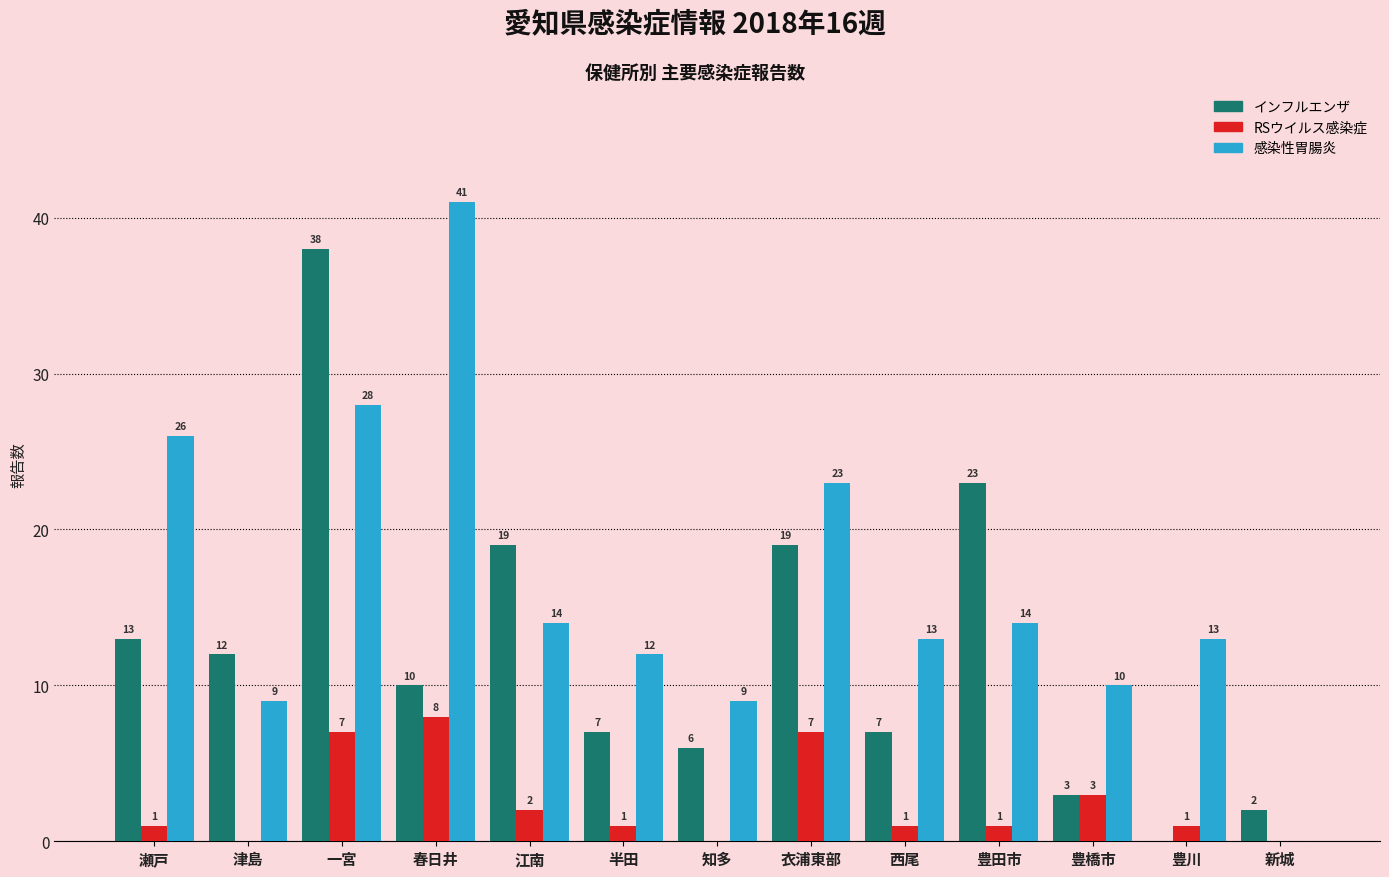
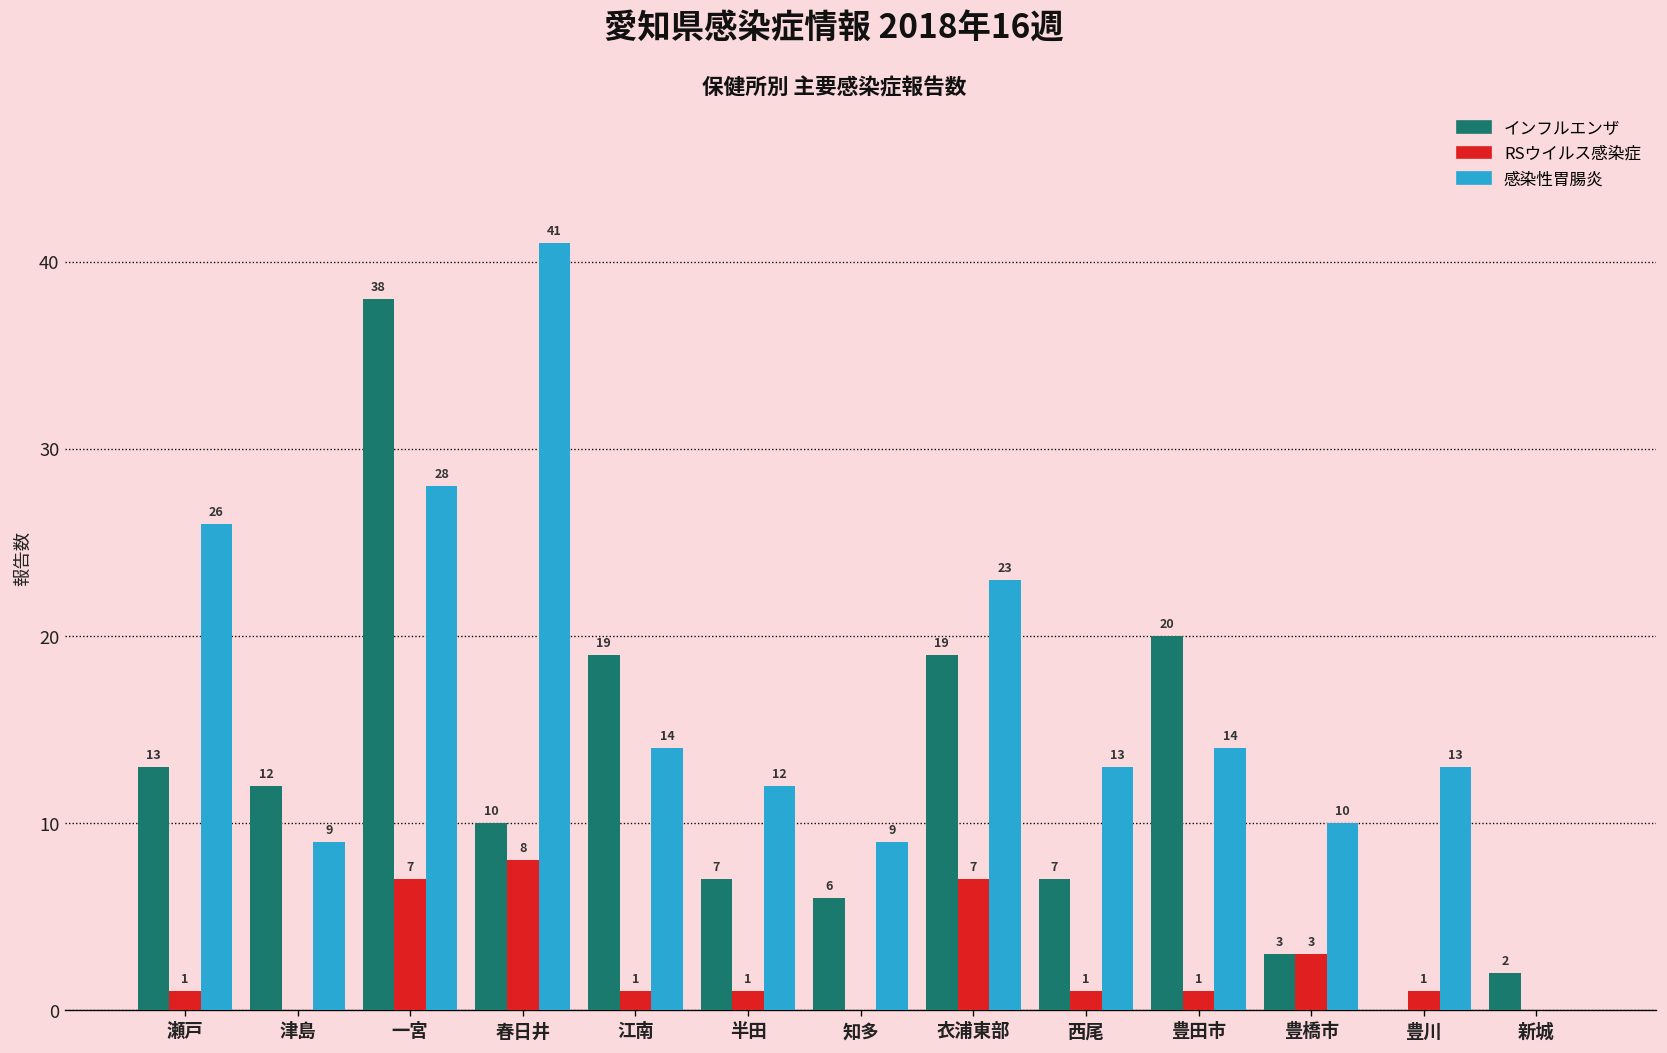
RSウイルス感染症, 江南: 2 -> 1
インフルエンザ, 豊田市: 23 -> 20
